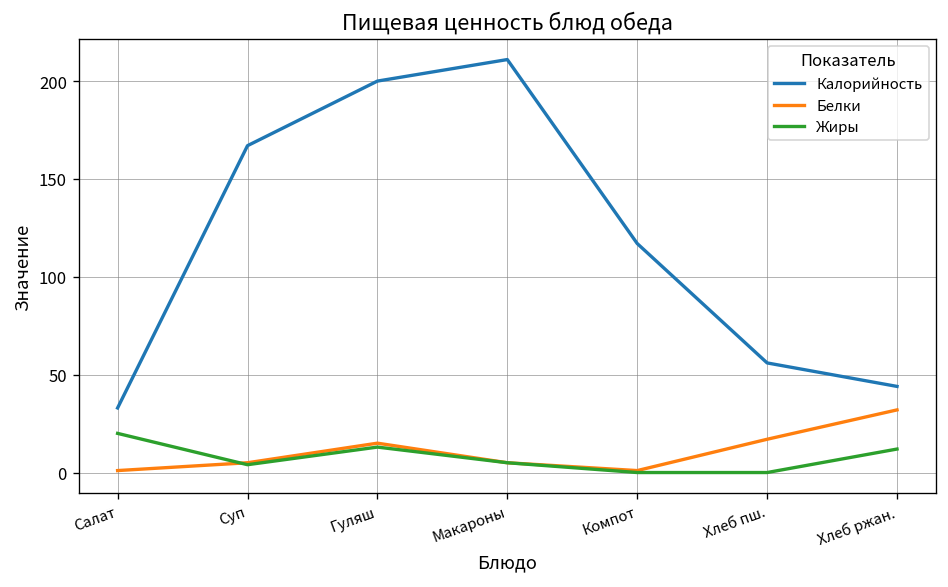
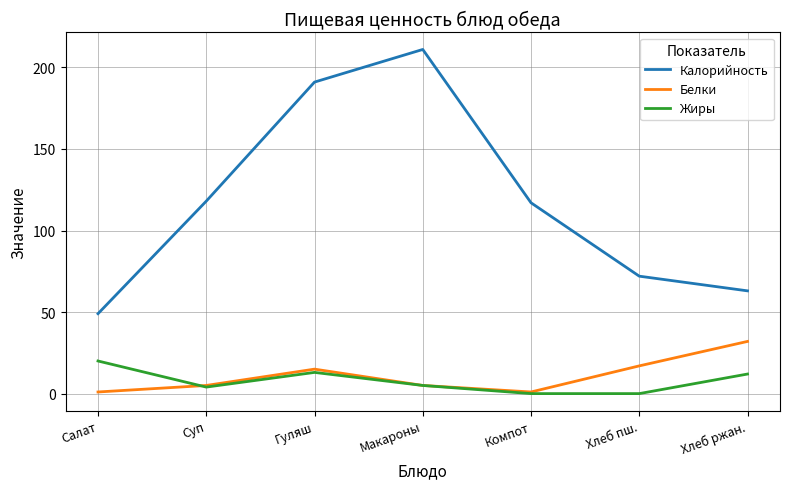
Калорийность, Салат: 33 -> 49
Калорийность, Суп: 167 -> 118
Калорийность, Гуляш: 200 -> 191
Калорийность, Хлеб пш.: 56 -> 72
Калорийность, Хлеб ржан.: 44 -> 63
